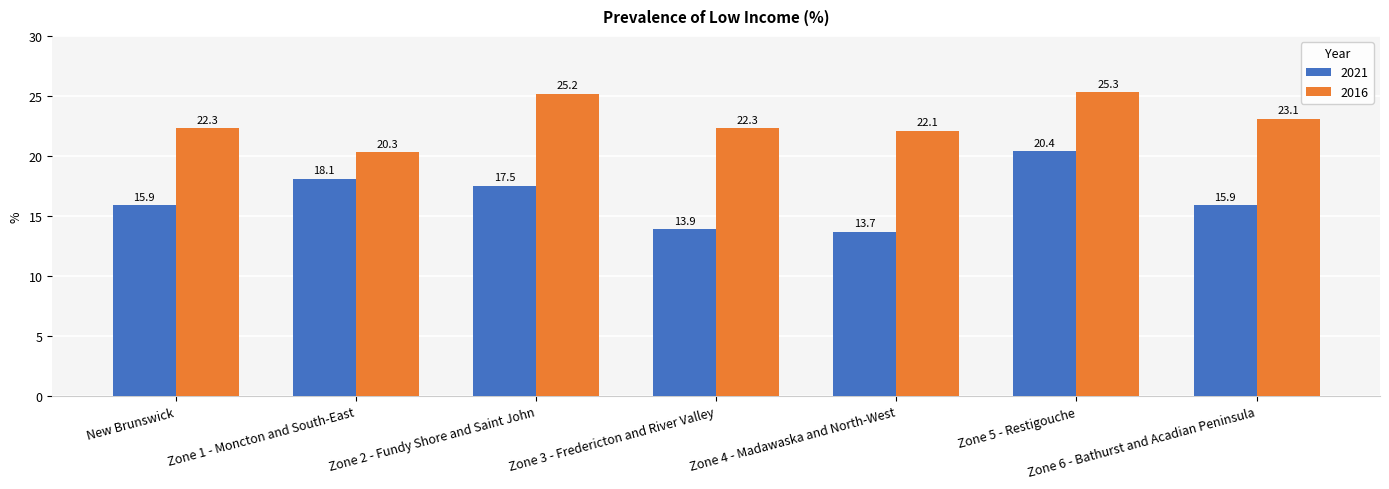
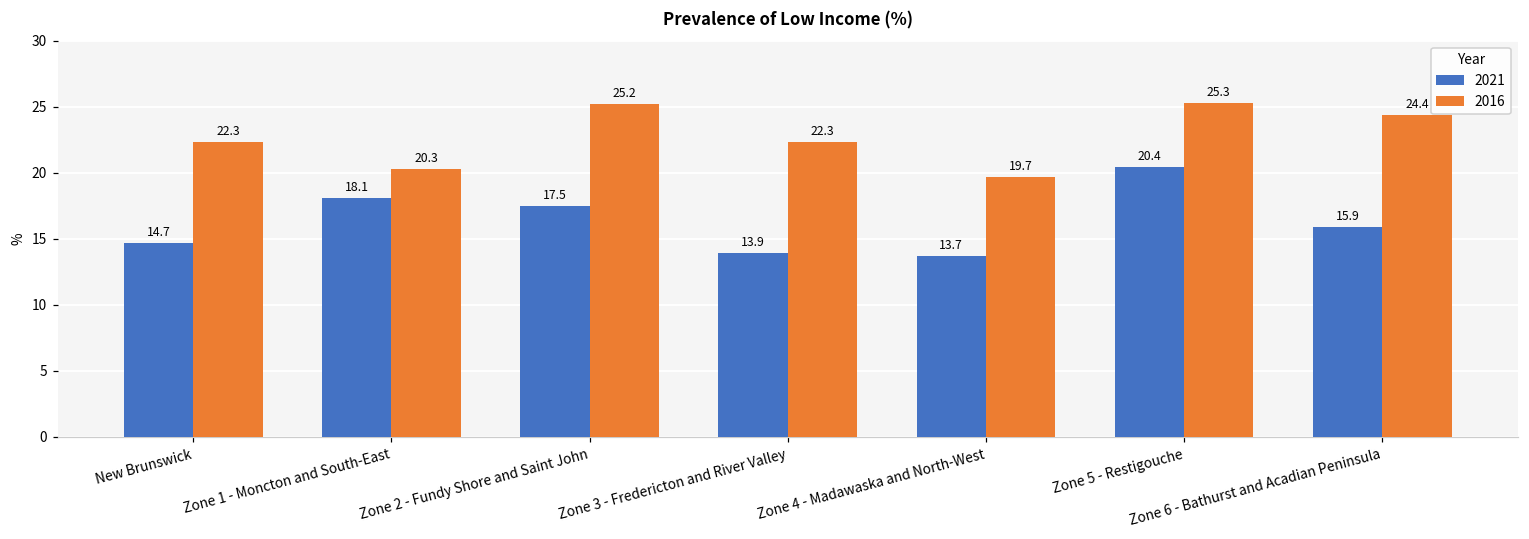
2021, New Brunswick: 15.9 -> 14.7
2016, Zone 4 - Madawaska and North-West: 22.1 -> 19.7
2016, Zone 6 - Bathurst and Acadian Peninsula: 23.1 -> 24.4
